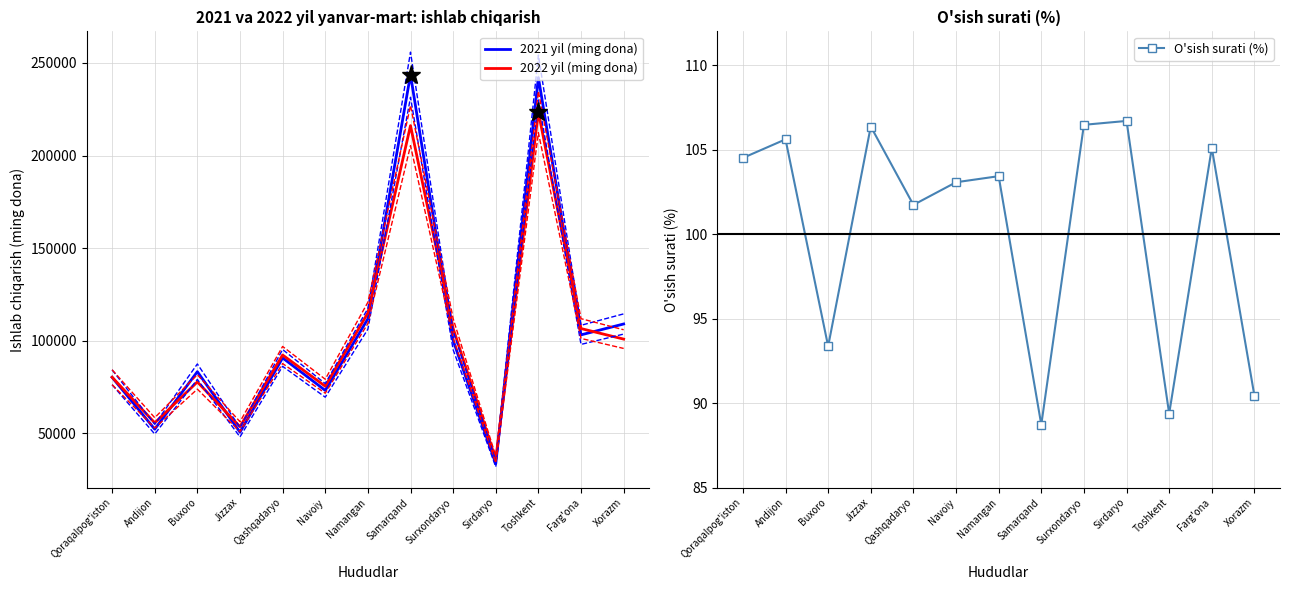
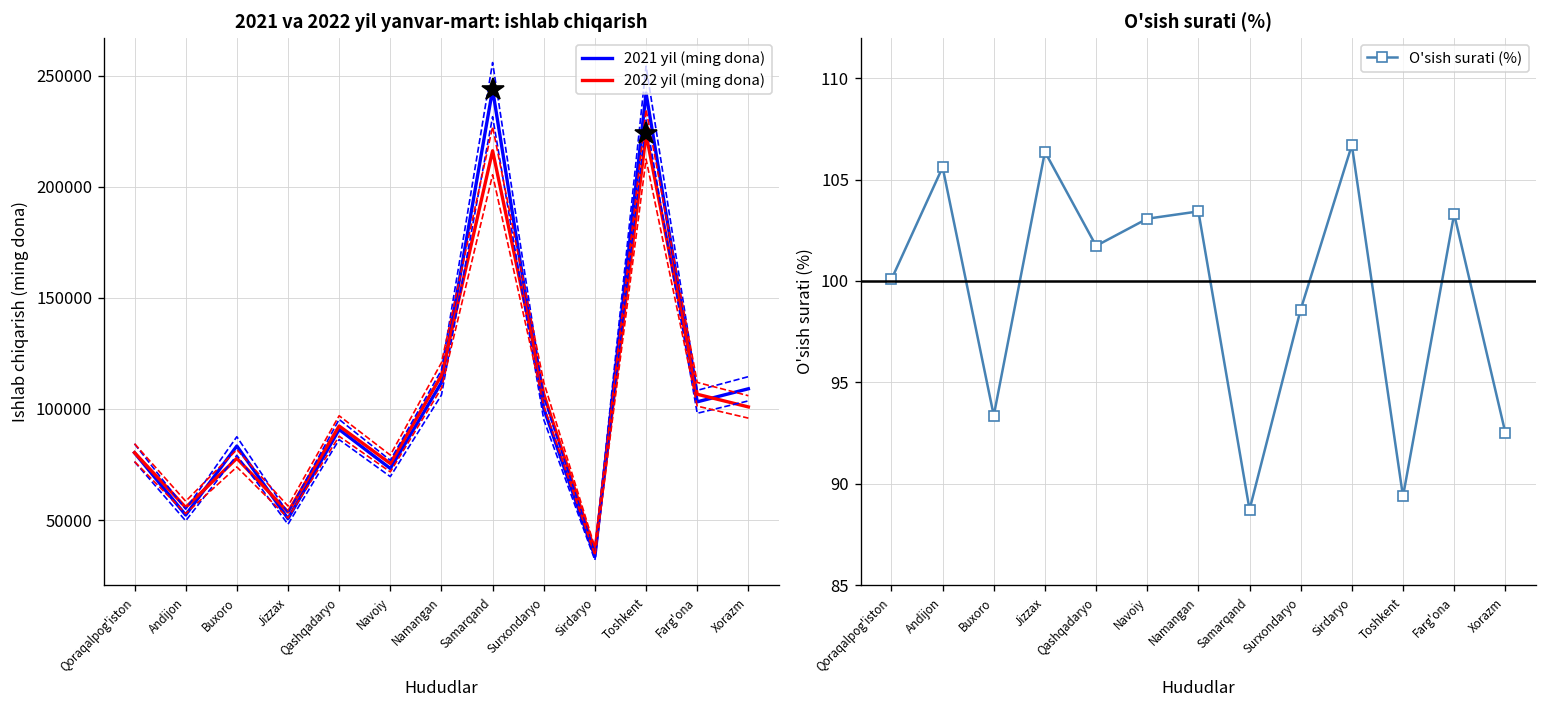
O'sish surati (%), Qoraqalpog'iston: 104.5 -> 100.1
O'sish surati (%), Surxondaryo: 106.5 -> 98.6
O'sish surati (%), Farg'ona: 105.1 -> 103.3
O'sish surati (%), Xorazm: 90.4 -> 92.5
